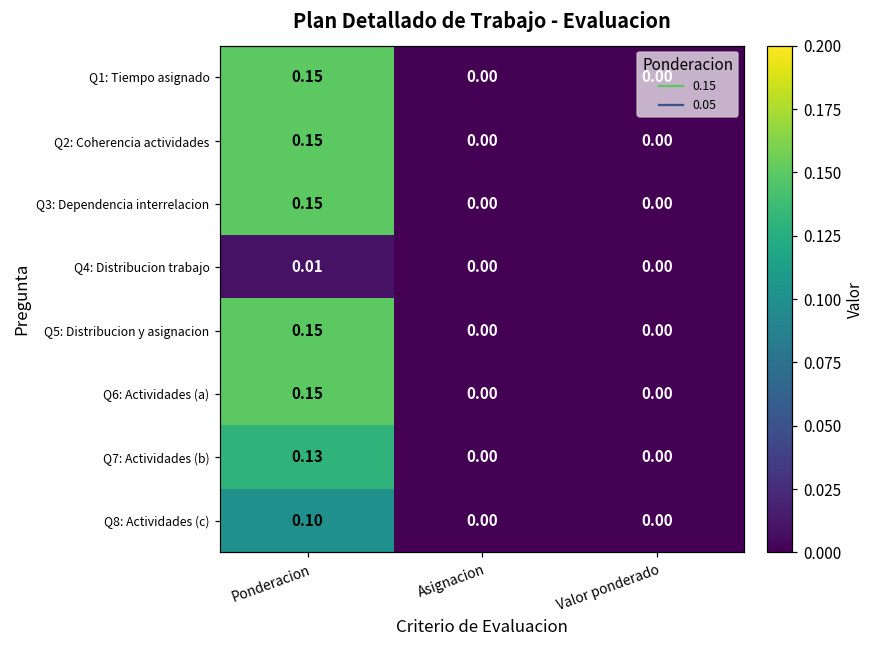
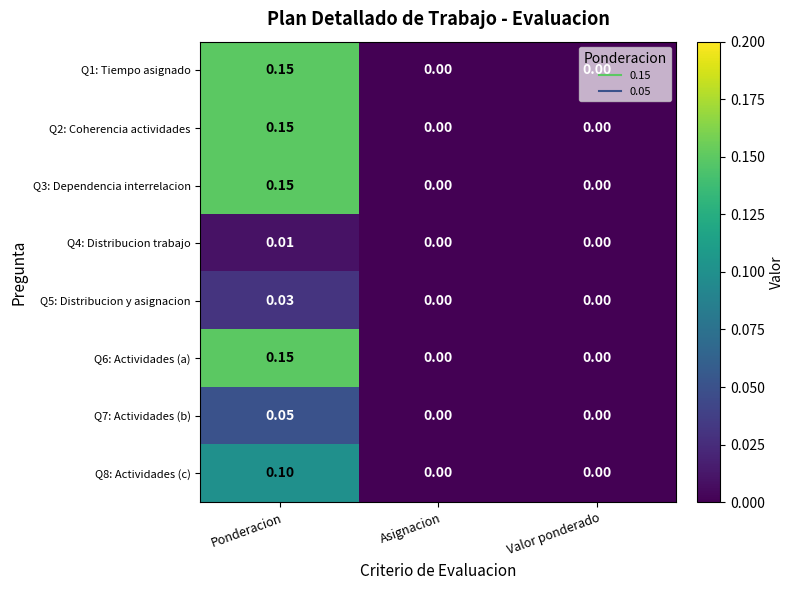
Q5: Distribucion y asignacion, Ponderacion: 0.15 -> 0.03
Q7: Actividades (b), Ponderacion: 0.13 -> 0.05
